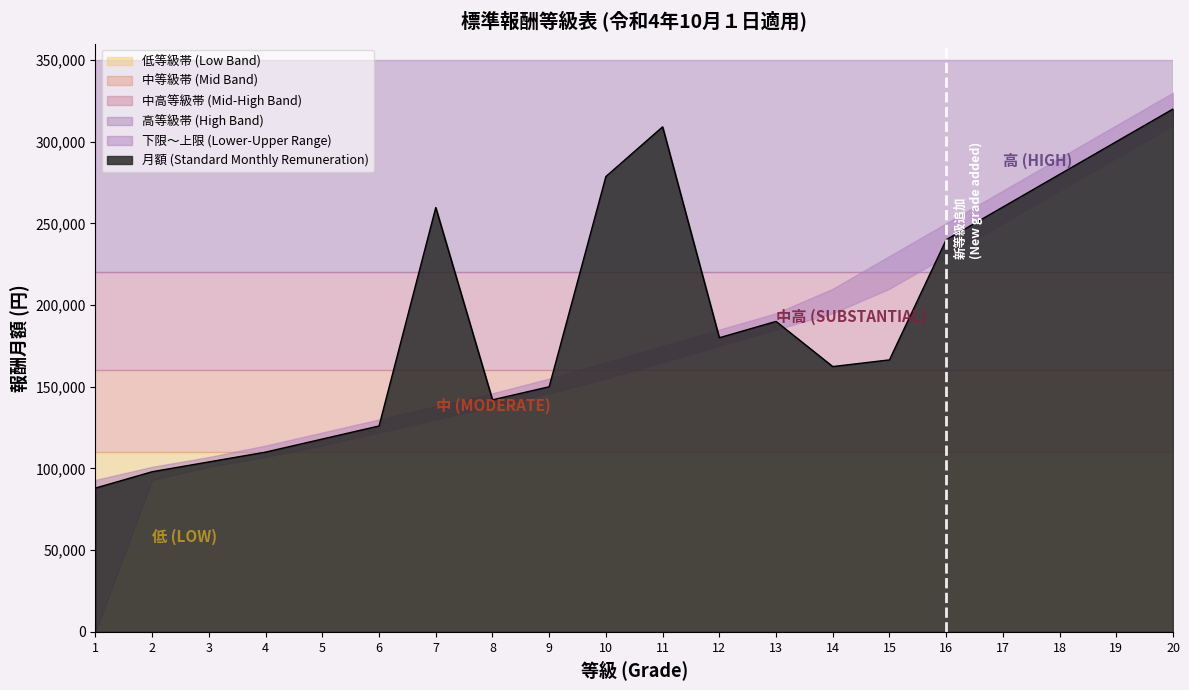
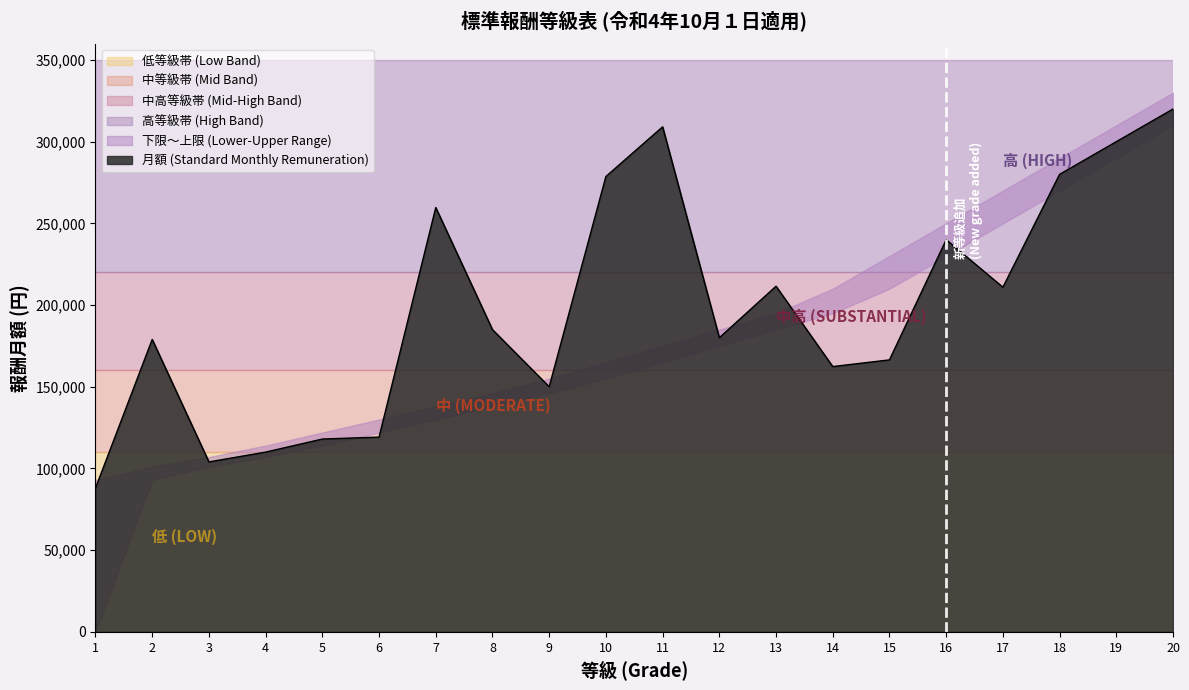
月額 (Standard Monthly Remuneration), 2: 98,000 -> 179,000
月額 (Standard Monthly Remuneration), 6: 126,000 -> 119,000
月額 (Standard Monthly Remuneration), 8: 142,000 -> 185,000
月額 (Standard Monthly Remuneration), 13: 190,000 -> 212,000
月額 (Standard Monthly Remuneration), 17: 260,000 -> 211,000
